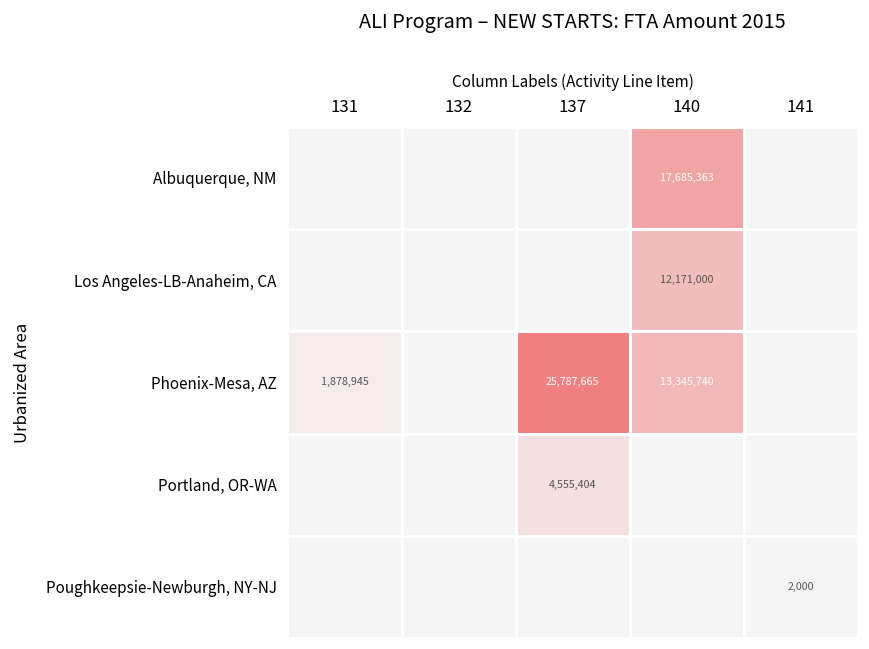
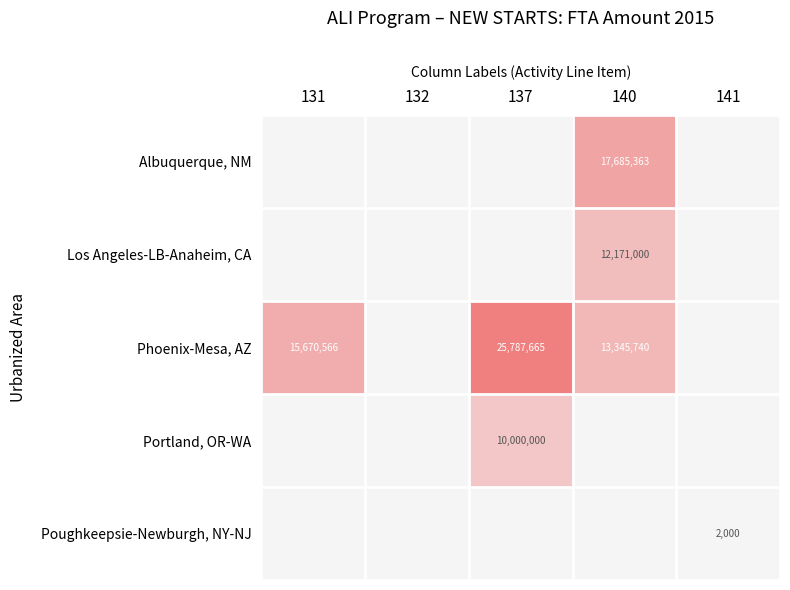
Phoenix-Mesa, AZ, 131: 1,878,945 -> 15,670,566
Portland, OR-WA, 137: 4,555,404 -> 10,000,000
